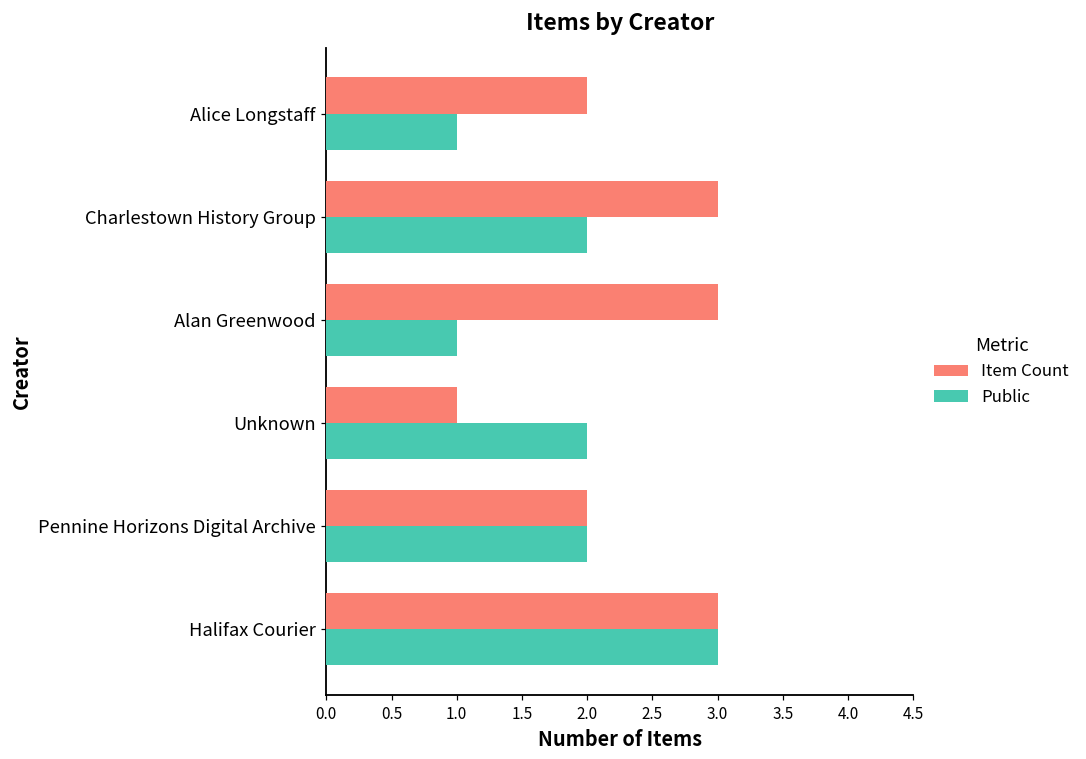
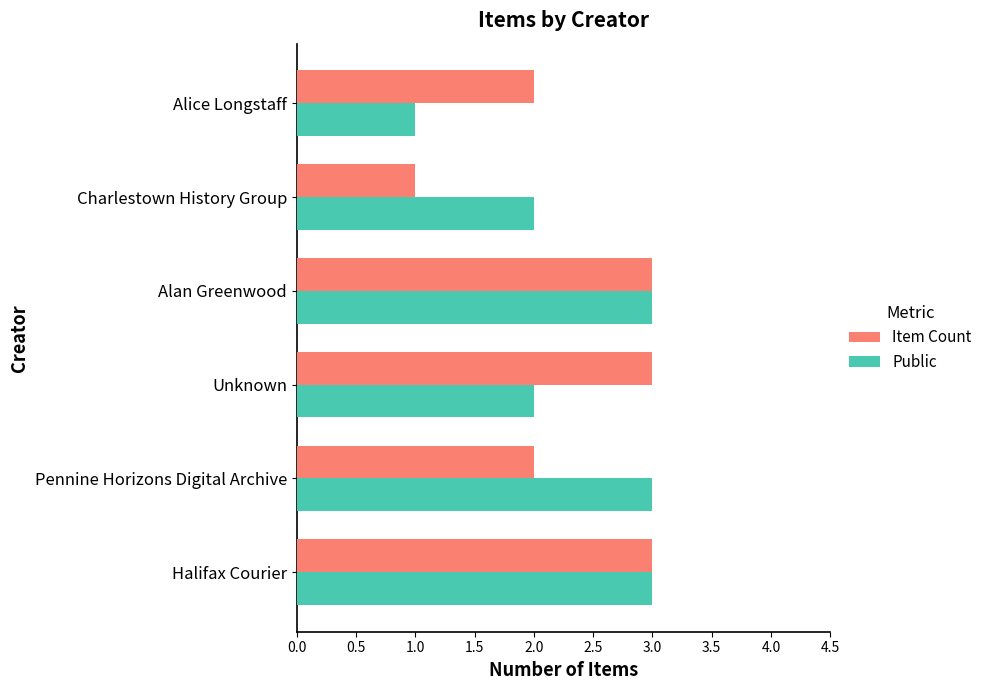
Item Count, Charlestown History Group: 3 -> 1
Public, Alan Greenwood: 1 -> 3
Item Count, Unknown: 1 -> 3
Public, Pennine Horizons Digital Archive: 2 -> 3
